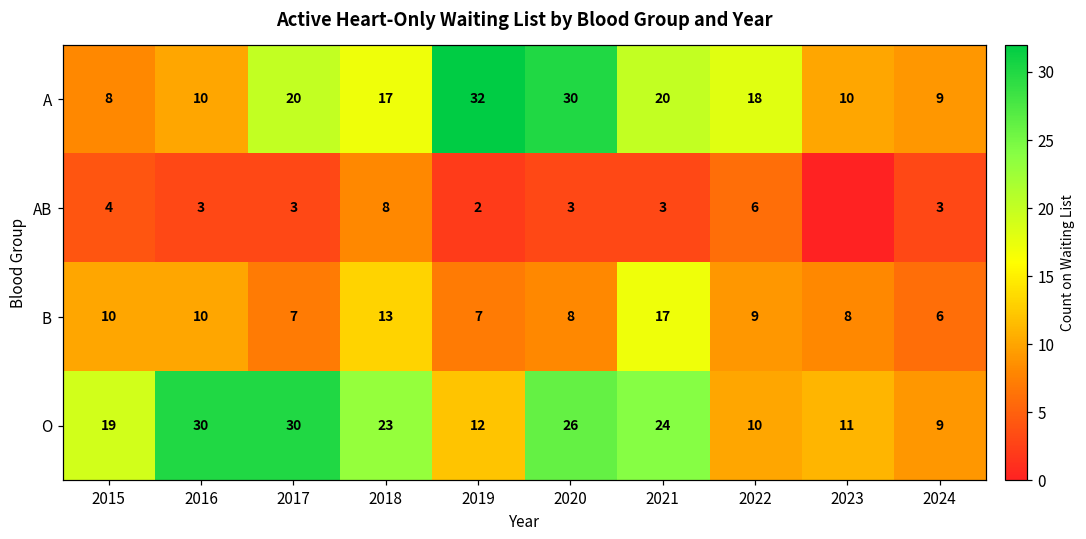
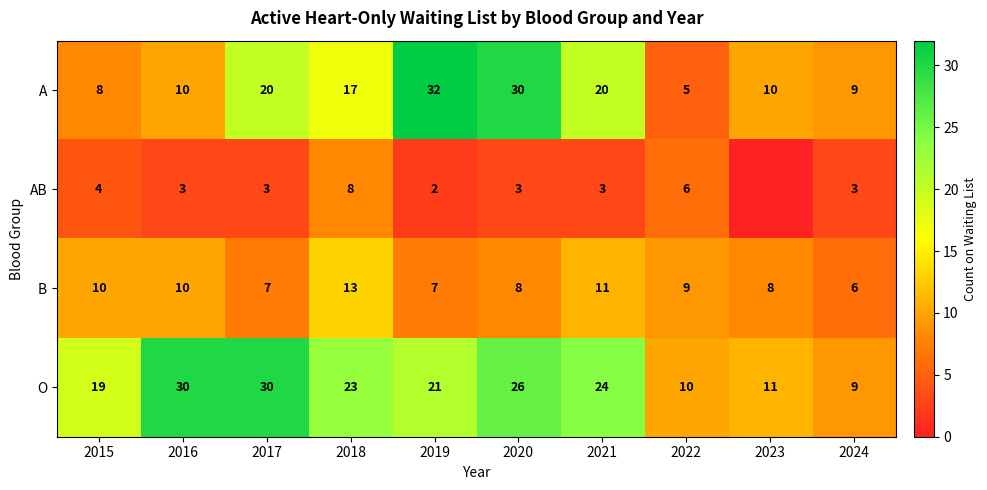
A, 2022: 18 -> 5
B, 2021: 17 -> 11
O, 2019: 12 -> 21
